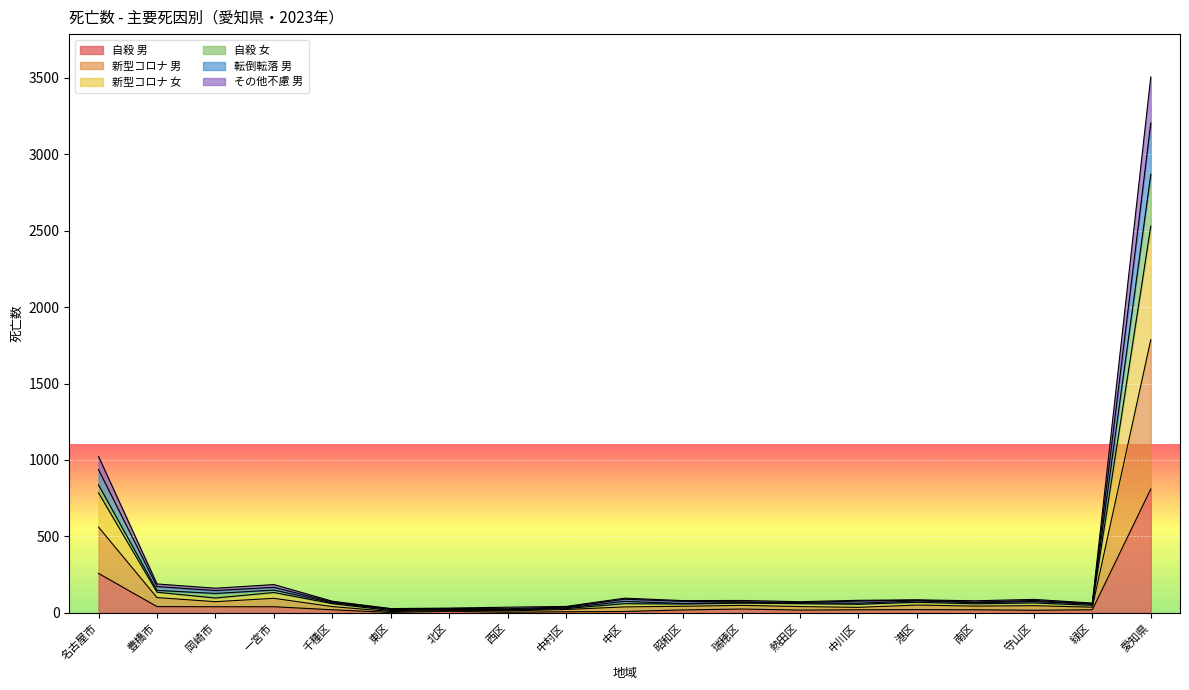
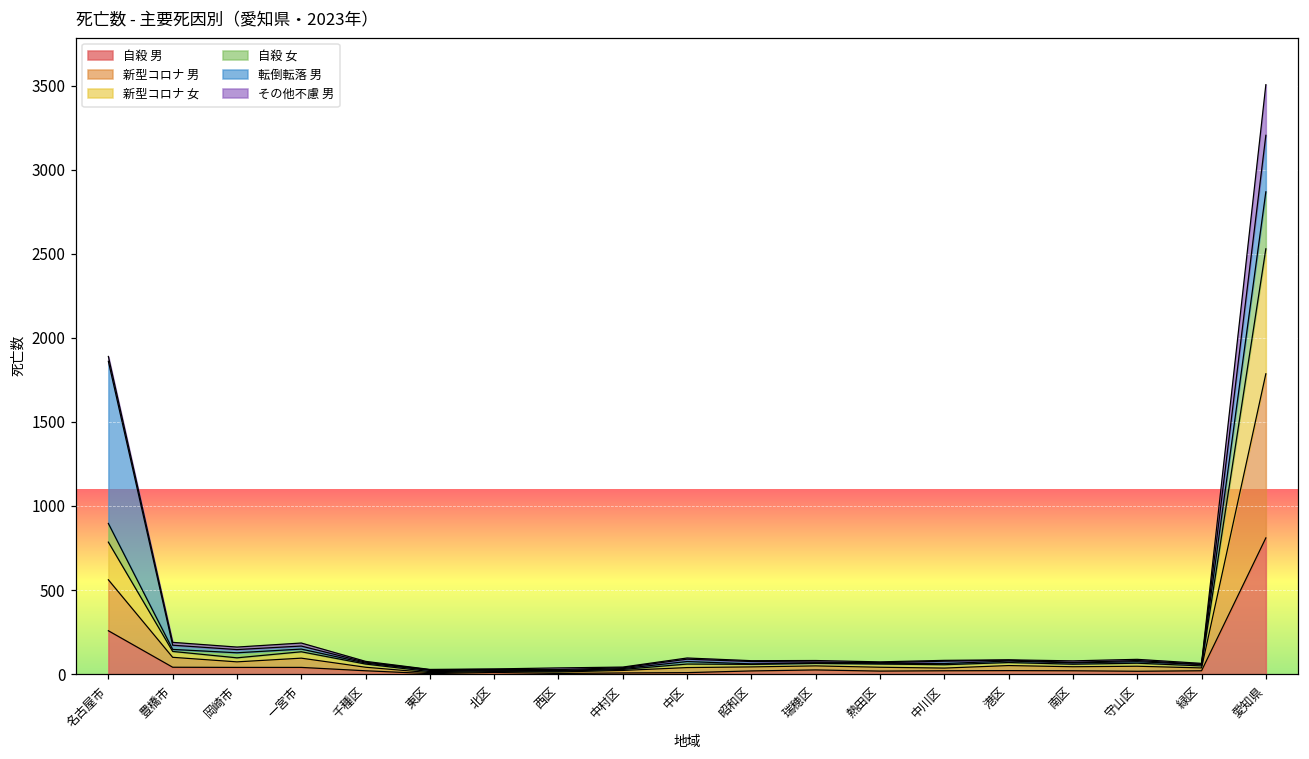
自殺 女, 名古屋市: 50 -> 110
転倒転落 男, 名古屋市: 100 -> 960
その他不慮 男, 名古屋市: 90 -> 30
